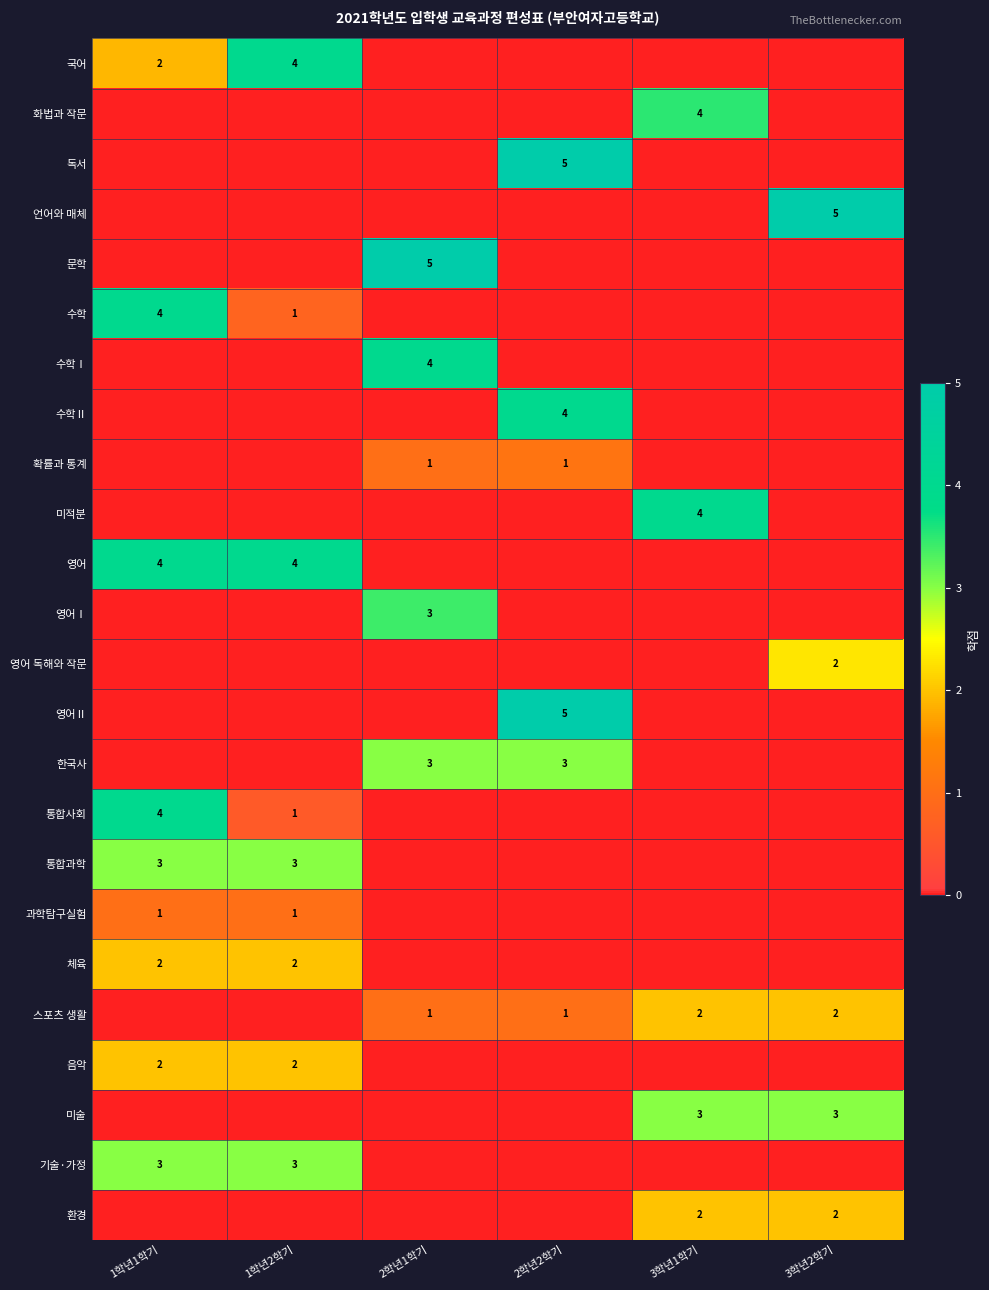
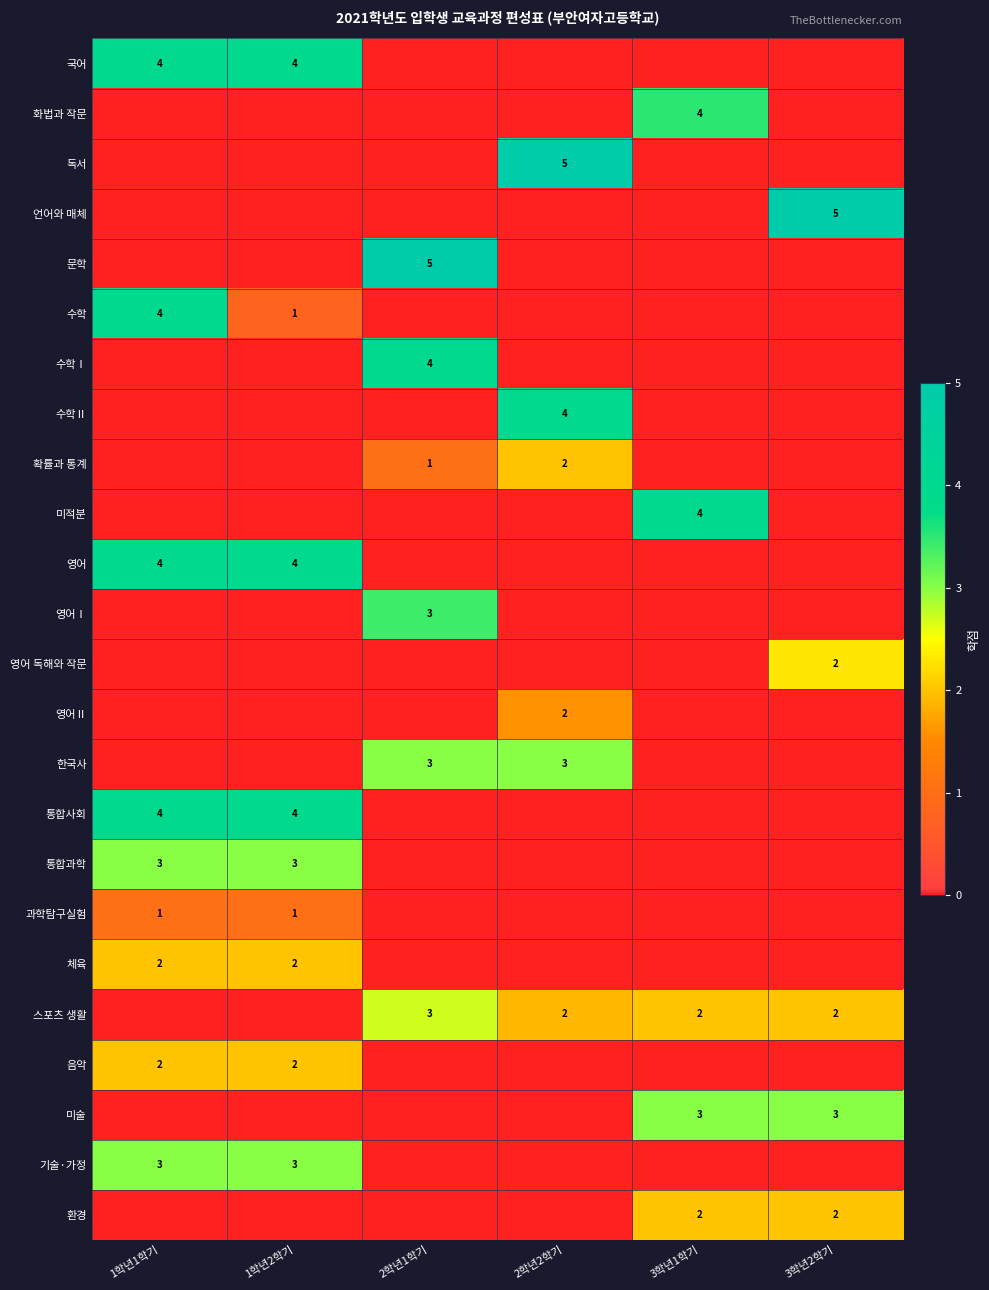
국어, 1학년1학기: 2 -> 4
확률과 통계, 2학년2학기: 1 -> 2
영어Ⅱ, 2학년2학기: 5 -> 2
통합사회, 1학년2학기: 1 -> 4
스포츠 생활, 2학년1학기: 1 -> 3
스포츠 생활, 2학년2학기: 1 -> 2
